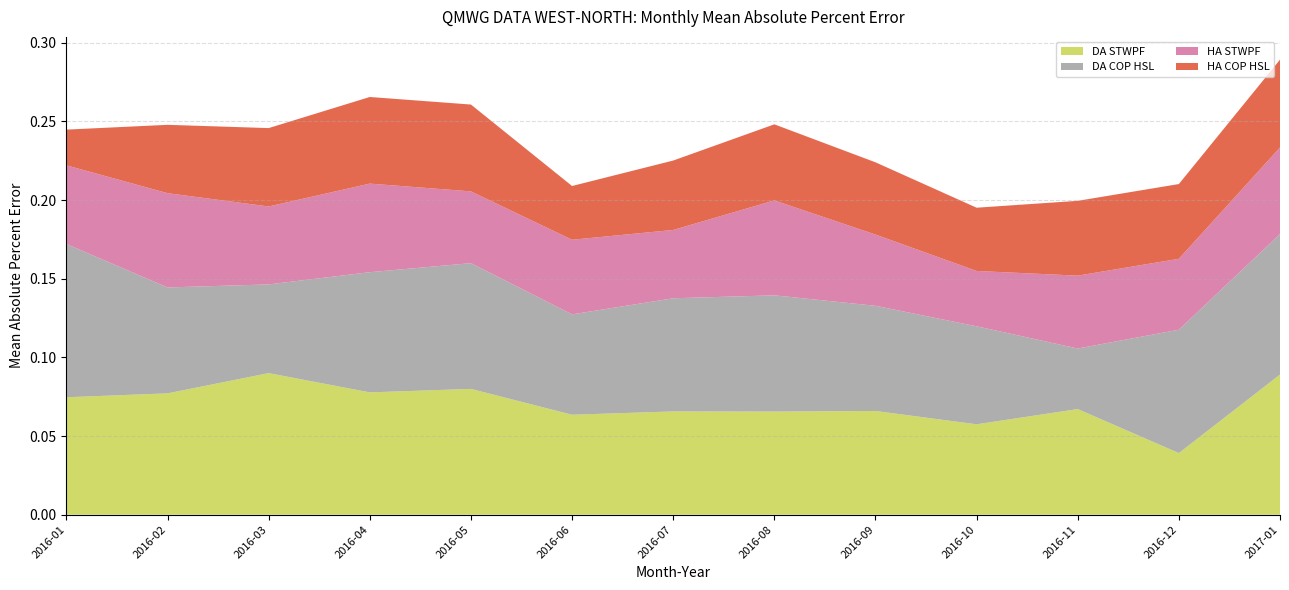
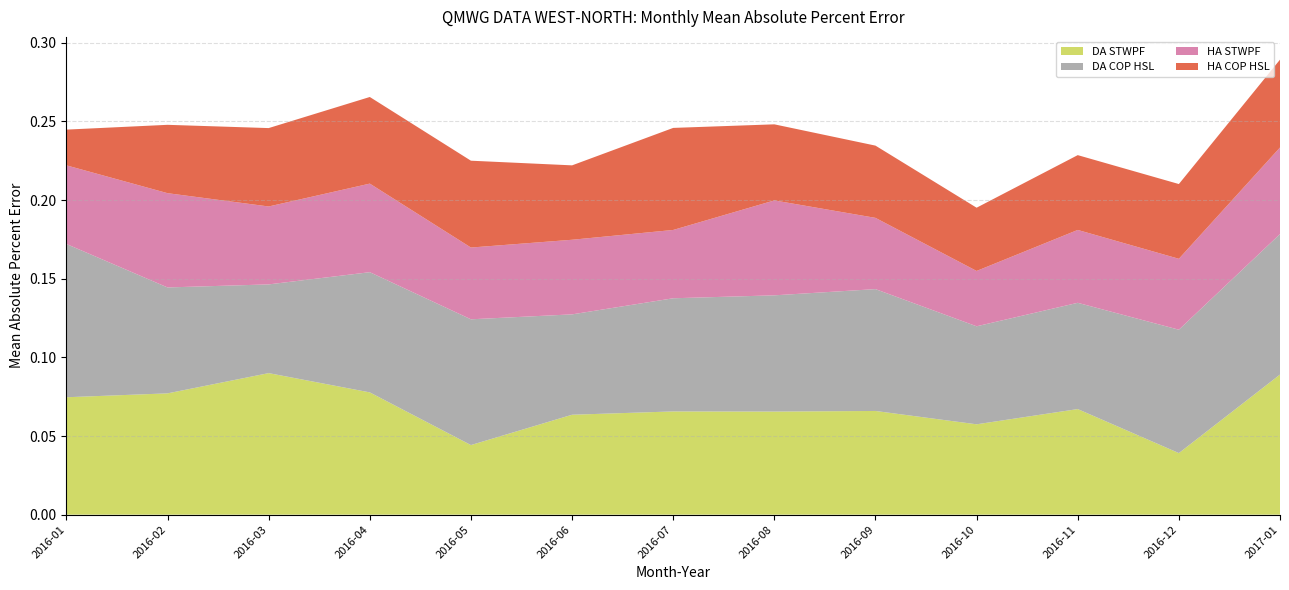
DA STWPF, 2016-05: 0.080 -> 0.044
HA COP HSL, 2016-06: 0.034 -> 0.047
HA COP HSL, 2016-07: 0.044 -> 0.065
DA COP HSL, 2016-09: 0.067 -> 0.077
DA COP HSL, 2016-11: 0.038 -> 0.068
